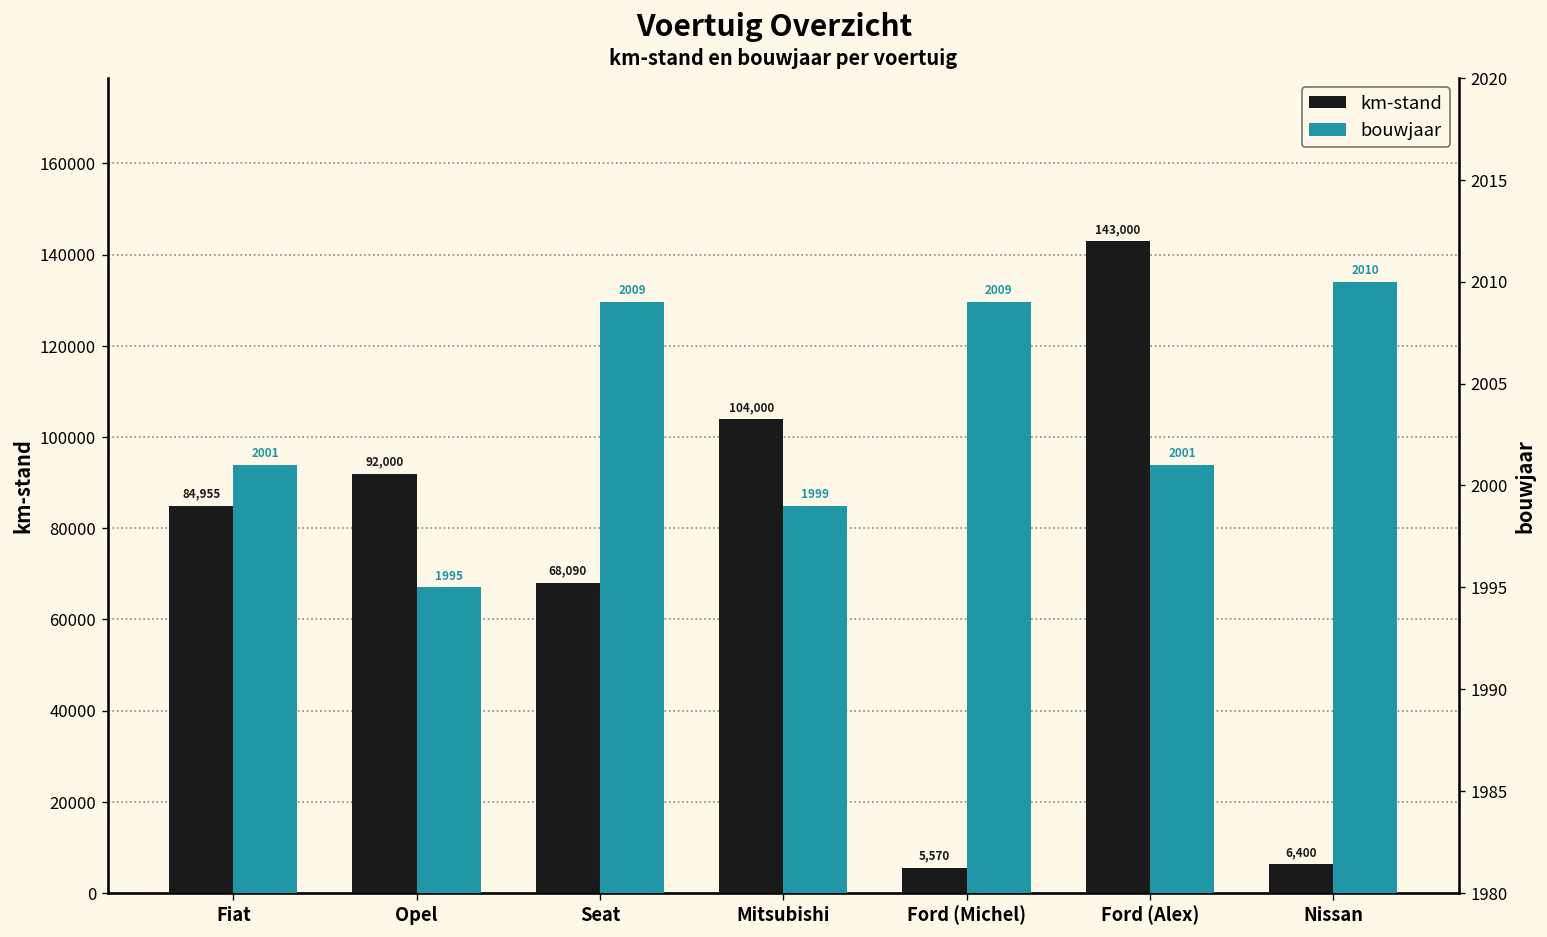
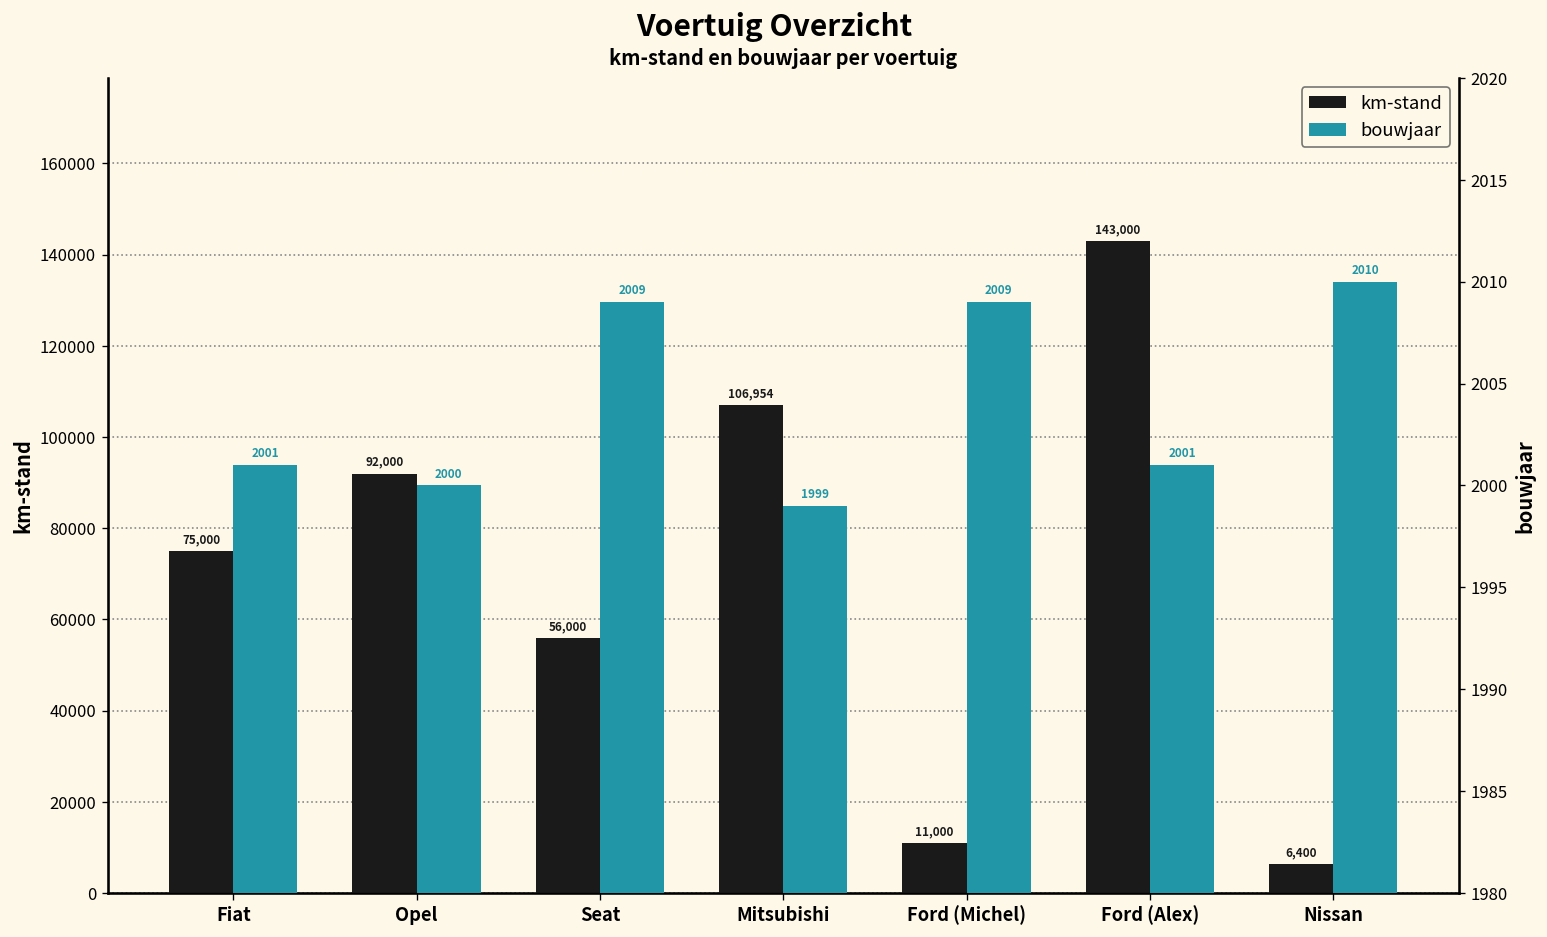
km-stand, Fiat: 84,955 -> 75,000
km-stand, Seat: 68,090 -> 56,000
km-stand, Mitsubishi: 104,000 -> 106,954
km-stand, Ford (Michel): 5,570 -> 11,000
bouwjaar, Opel: 1995 -> 2000
